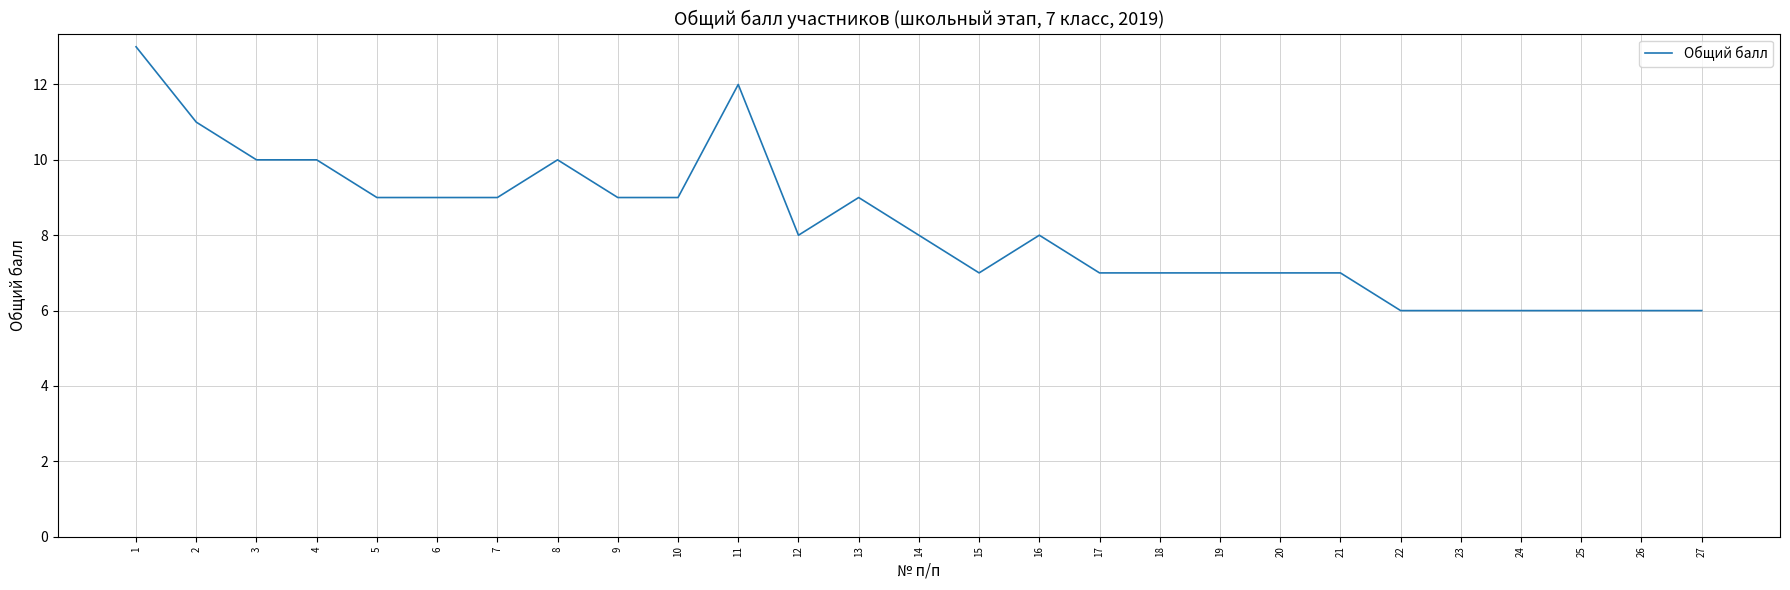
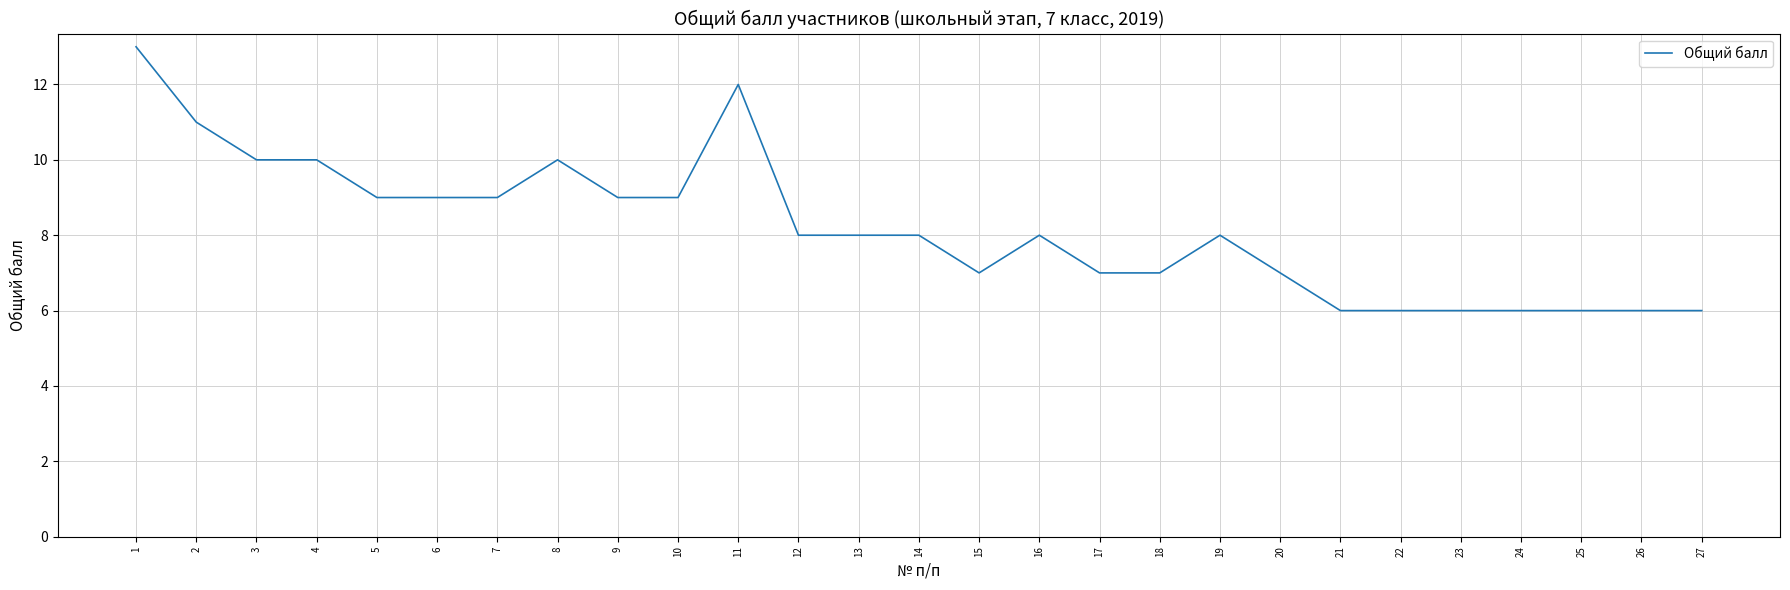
13: 9 -> 8
19: 7 -> 8
21: 7 -> 6
